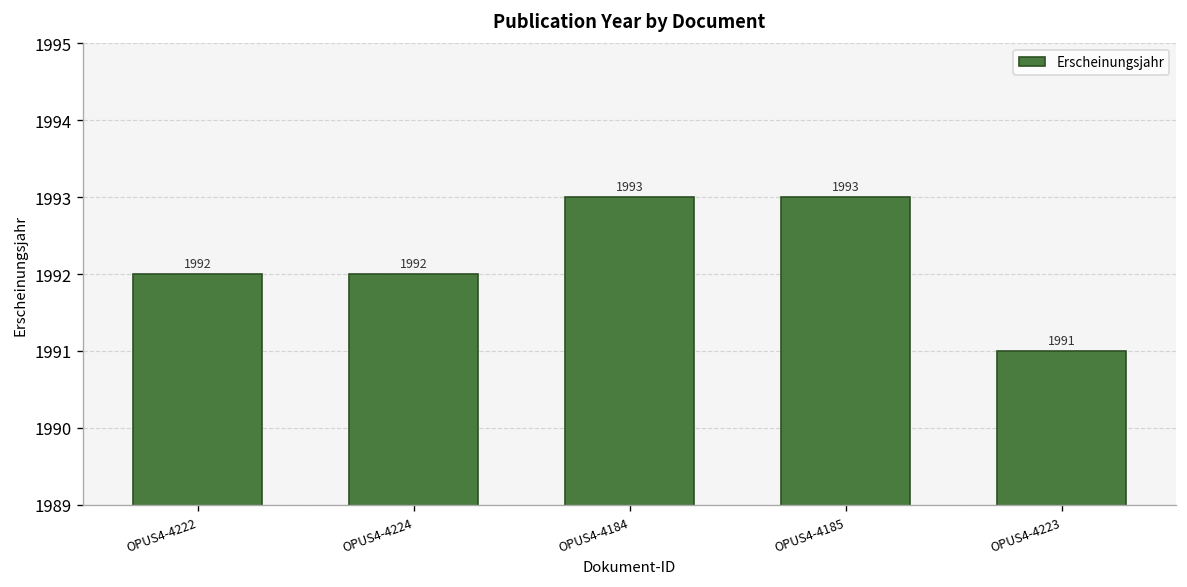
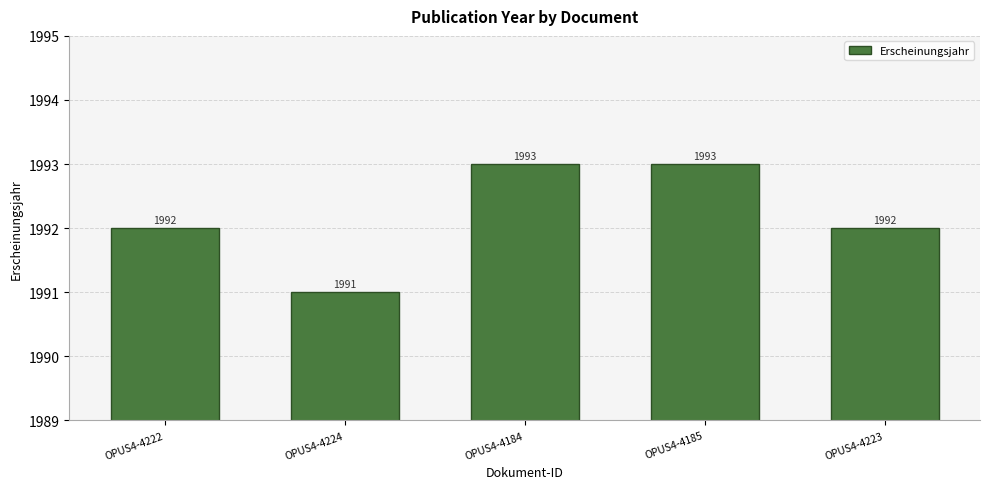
OPUS4-4224: 1992 -> 1991
OPUS4-4223: 1991 -> 1992
